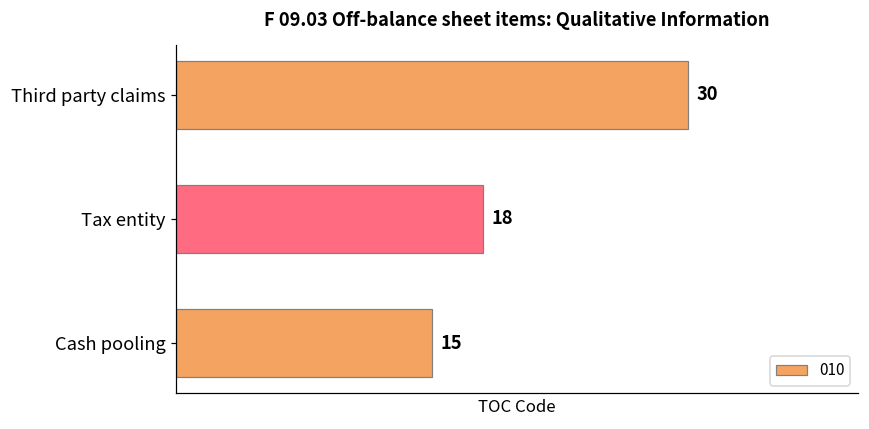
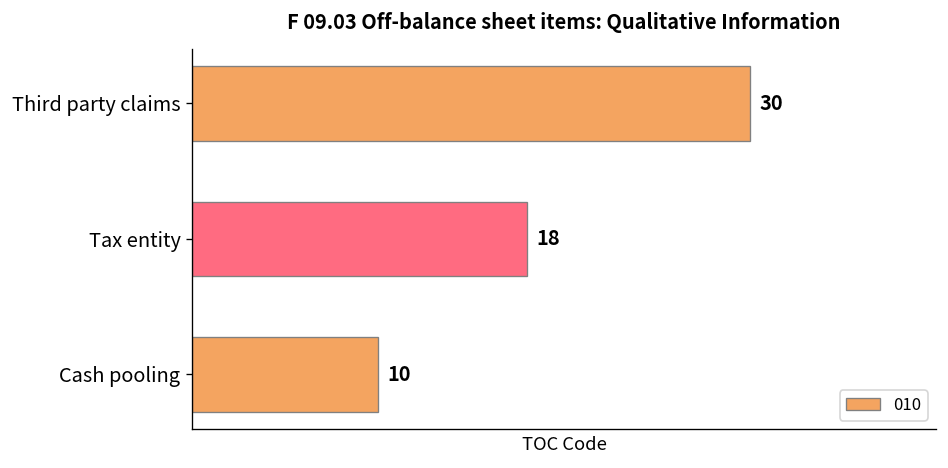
Cash pooling: 15 -> 10
